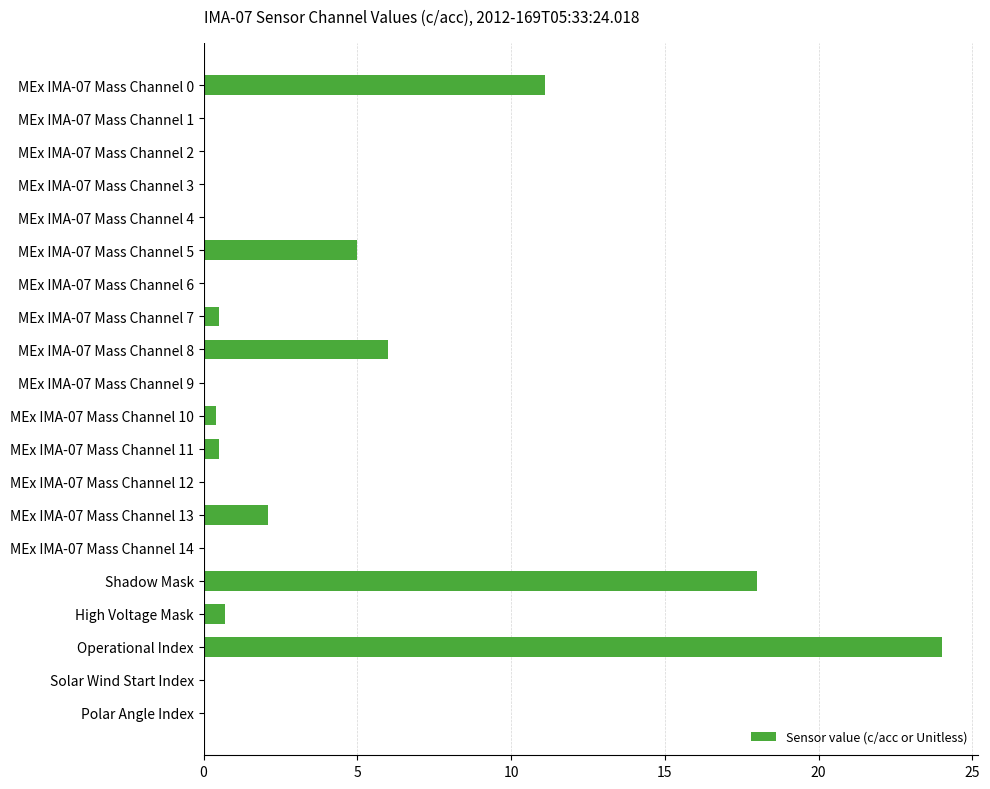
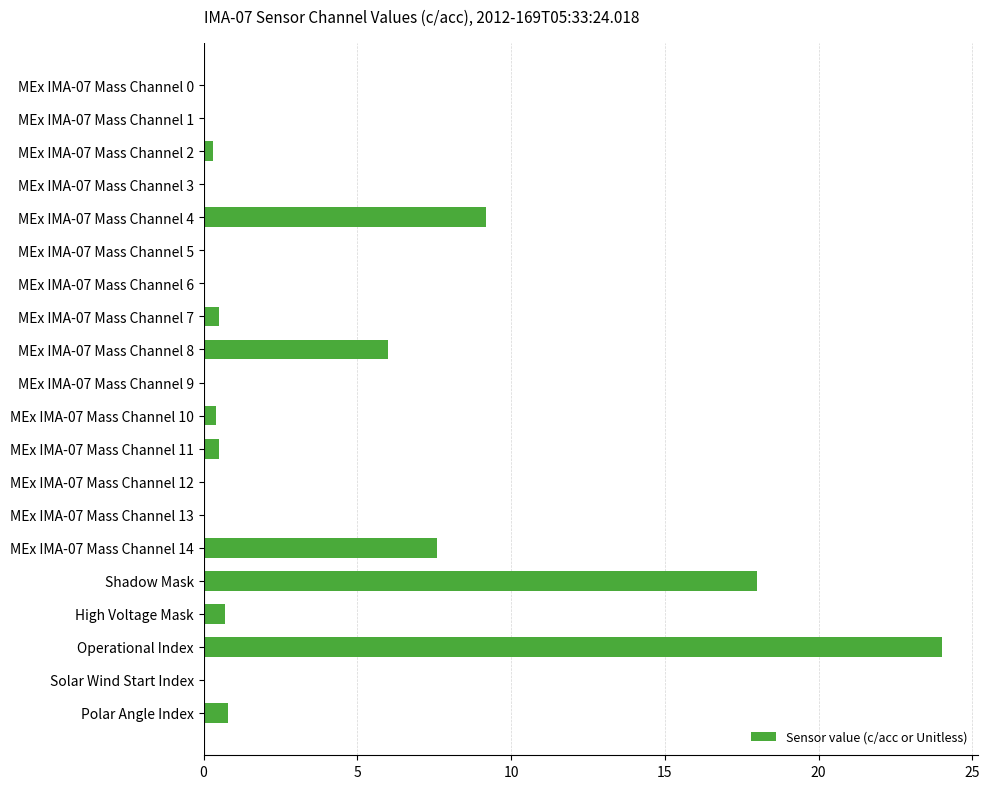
MEx IMA-07 Mass Channel 0: 11.1 -> 0.0
MEx IMA-07 Mass Channel 2: 0.0 -> 0.3
MEx IMA-07 Mass Channel 4: 0.0 -> 9.2
MEx IMA-07 Mass Channel 5: 5 -> 0
MEx IMA-07 Mass Channel 13: 2.1 -> 0.0
MEx IMA-07 Mass Channel 14: 0.0 -> 7.6
Polar Angle Index: 0.0 -> 0.8
